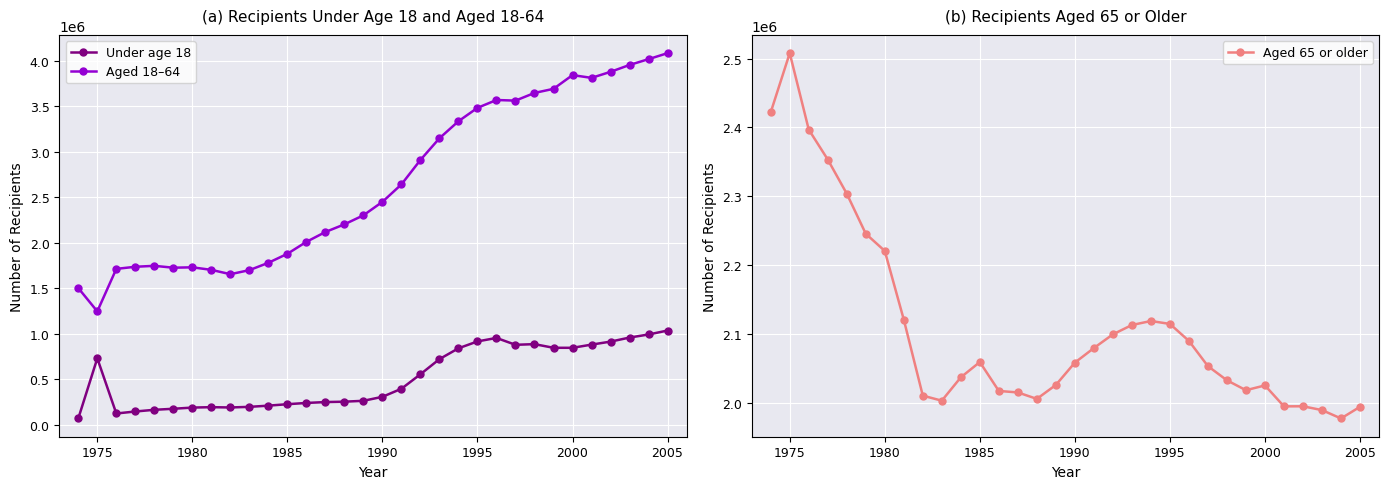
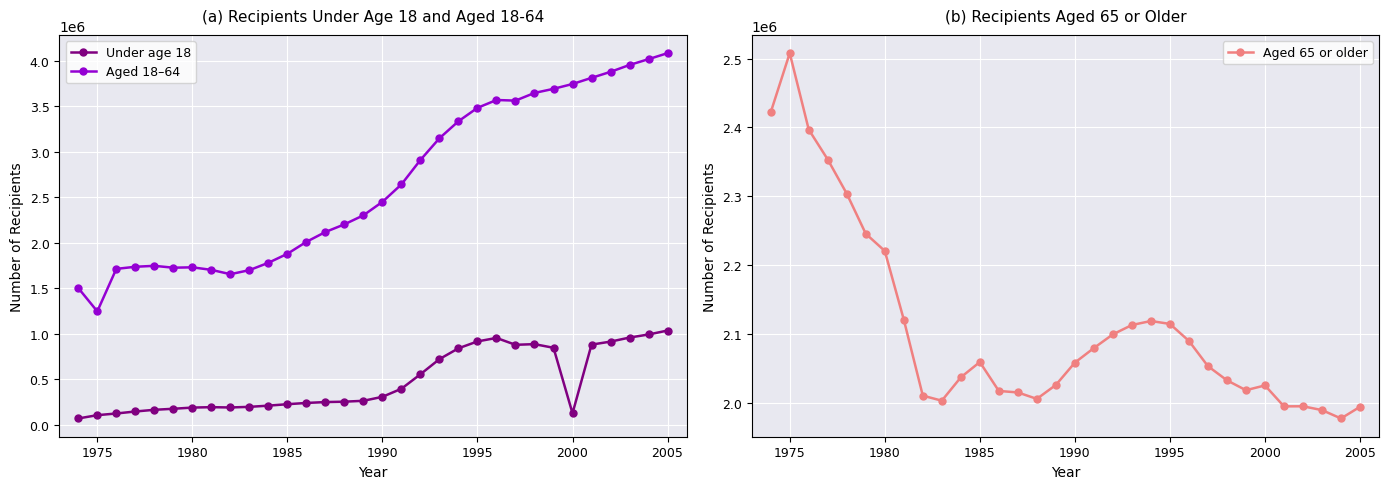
(a) Recipients Under Age 18 and Aged 18-64, Under age 18, 1975: 700000 -> 100000
(a) Recipients Under Age 18 and Aged 18-64, Under age 18, 2000: 800000 -> 100000
(a) Recipients Under Age 18 and Aged 18-64, Aged 18–64, 2000: 3800000 -> 3700000
